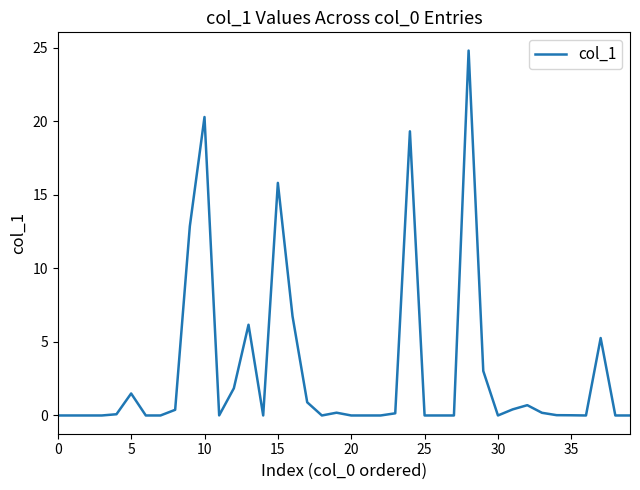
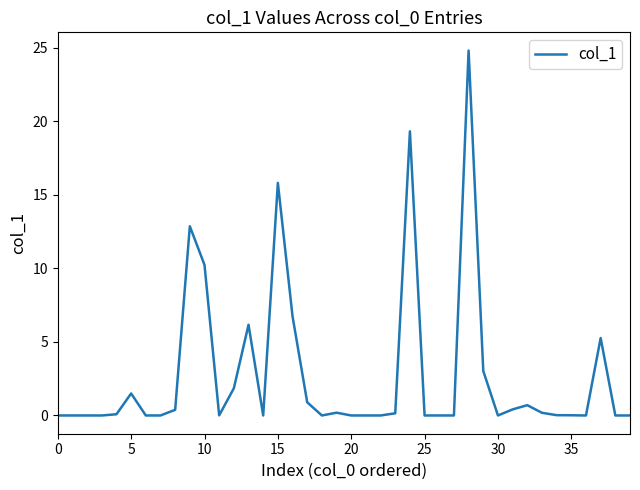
10: 20.3 -> 10.2
